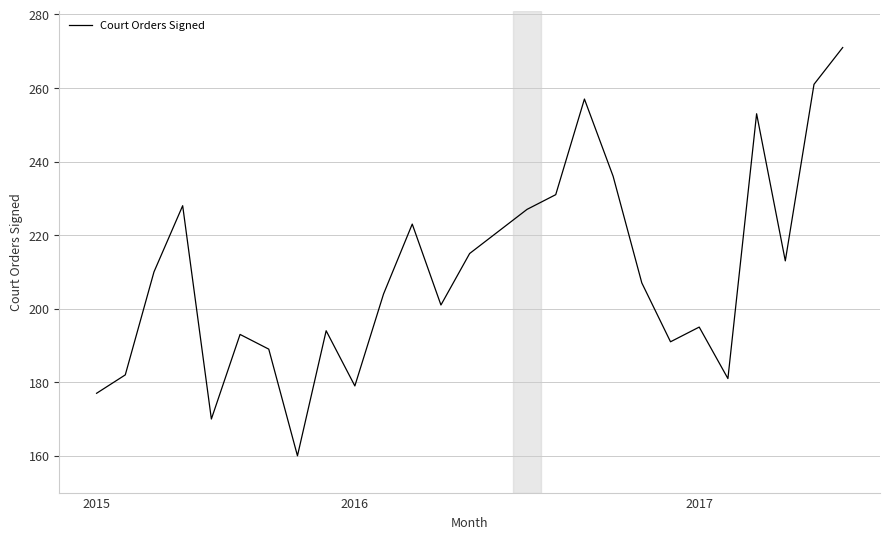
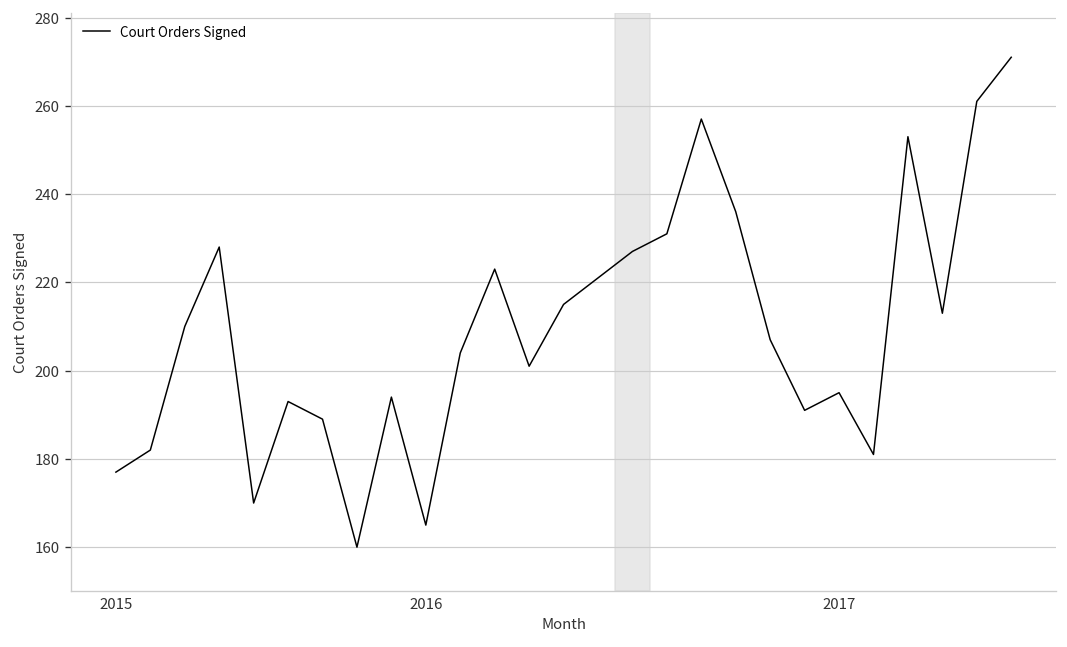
2016: 179 -> 165
